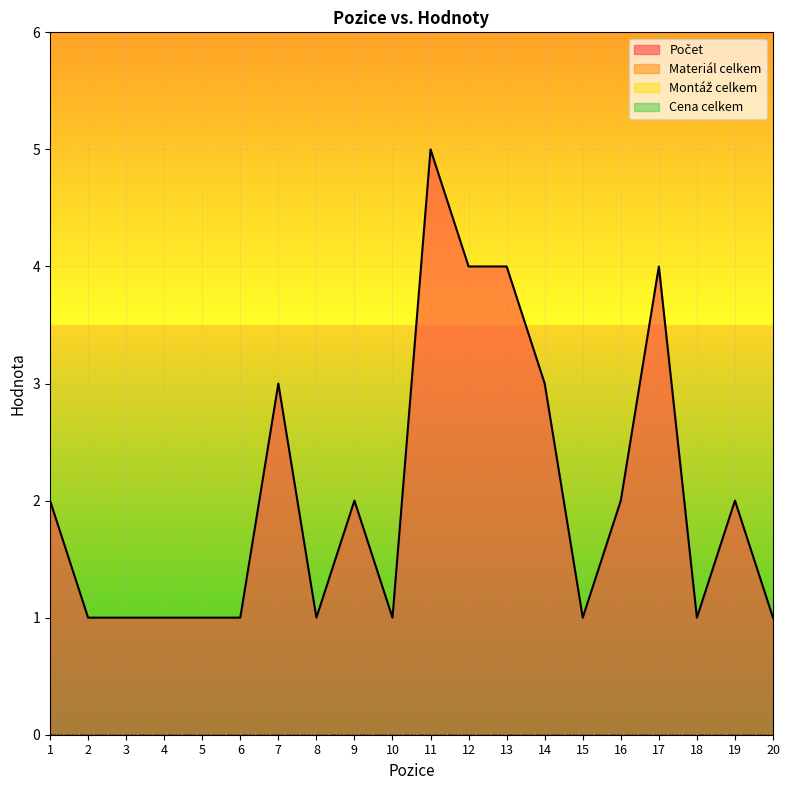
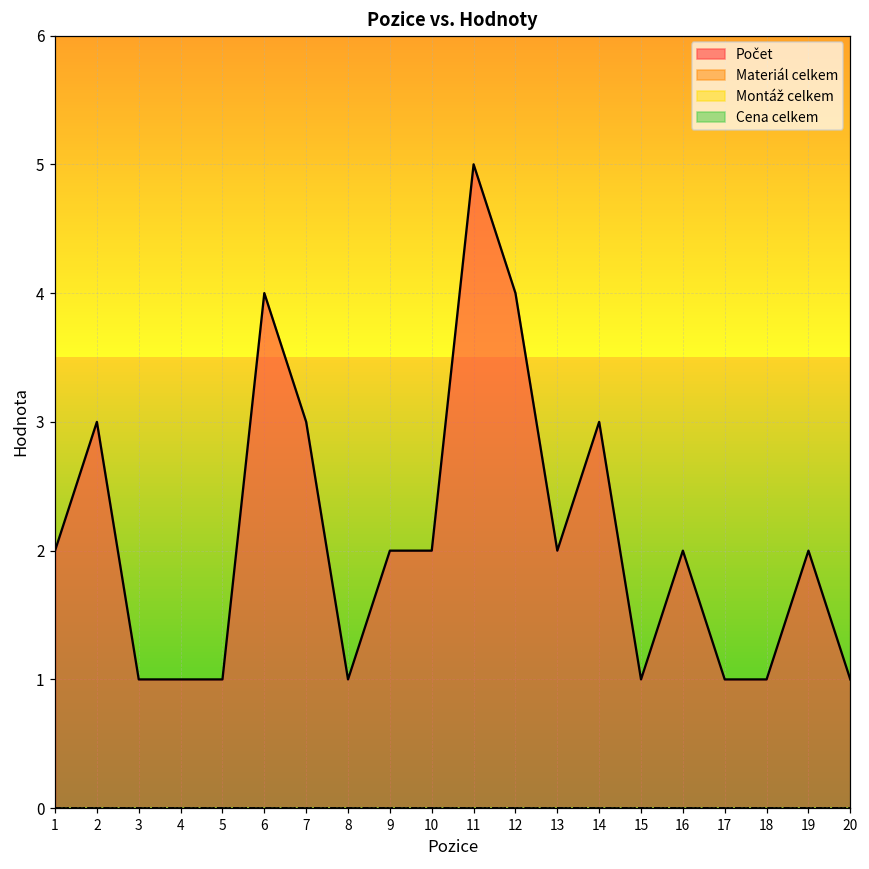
Počet, 2: 1 -> 3
Počet, 6: 1 -> 4
Počet, 10: 1 -> 2
Počet, 13: 4 -> 2
Počet, 17: 4 -> 1
